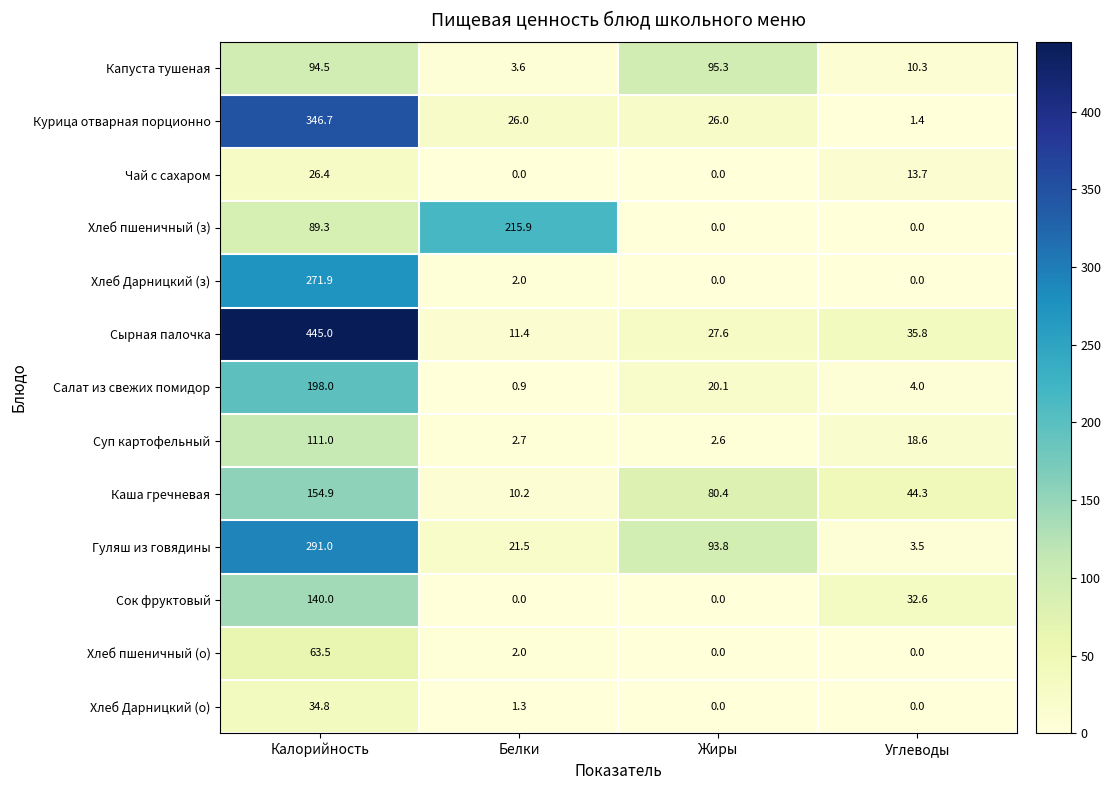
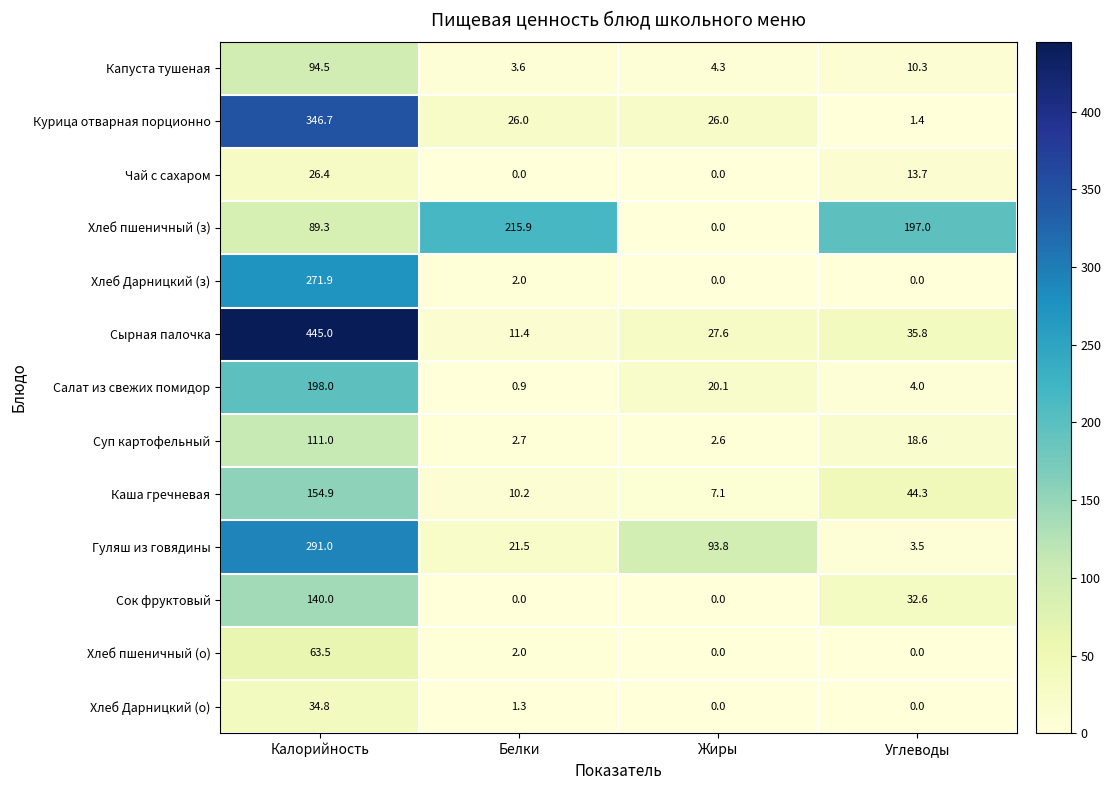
Капуста тушеная, Жиры: 95.3 -> 4.3
Хлеб пшеничный (з), Углеводы: 0.0 -> 197.0
Каша гречневая, Жиры: 80.4 -> 7.1
